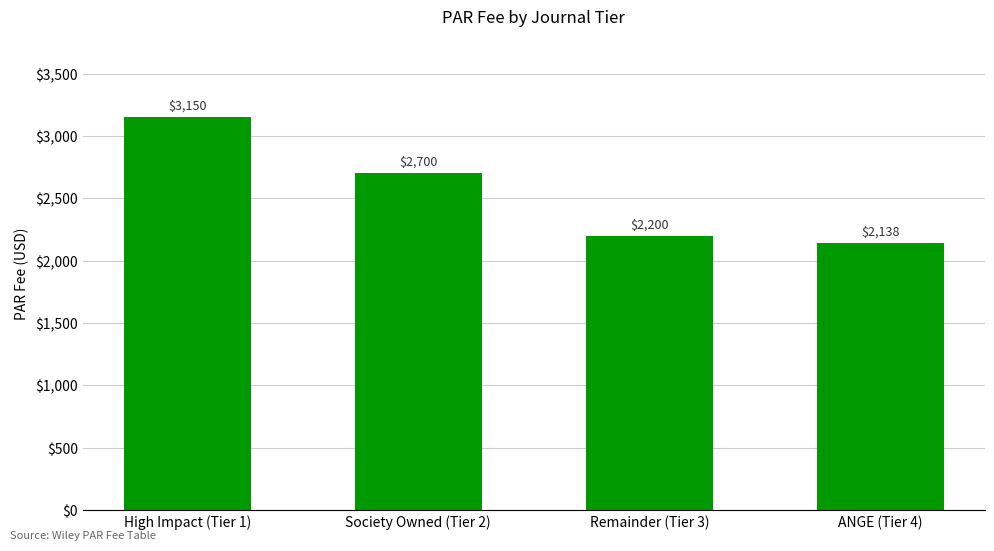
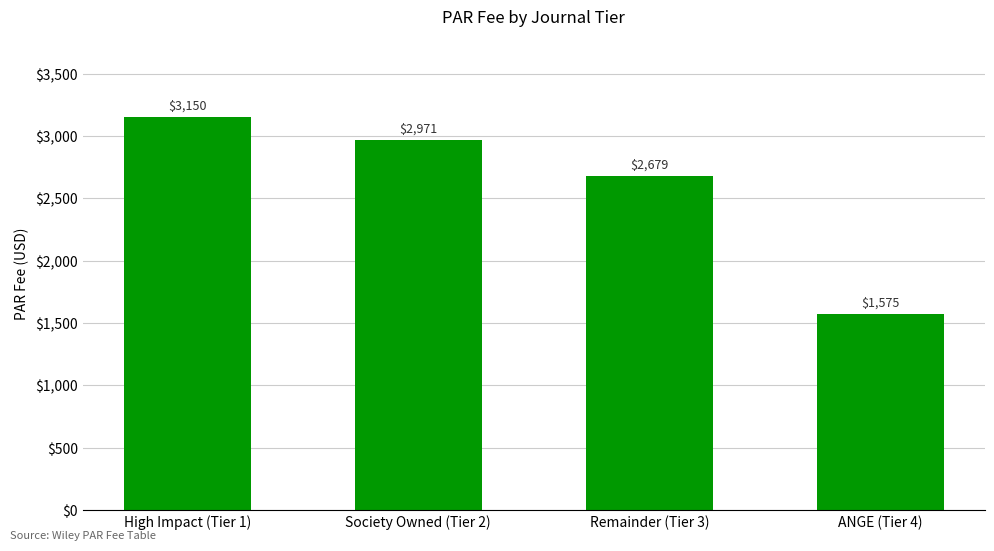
Society Owned (Tier 2): $2,700 -> $2,971
Remainder (Tier 3): $2,200 -> $2,679
ANGE (Tier 4): $2,138 -> $1,575
